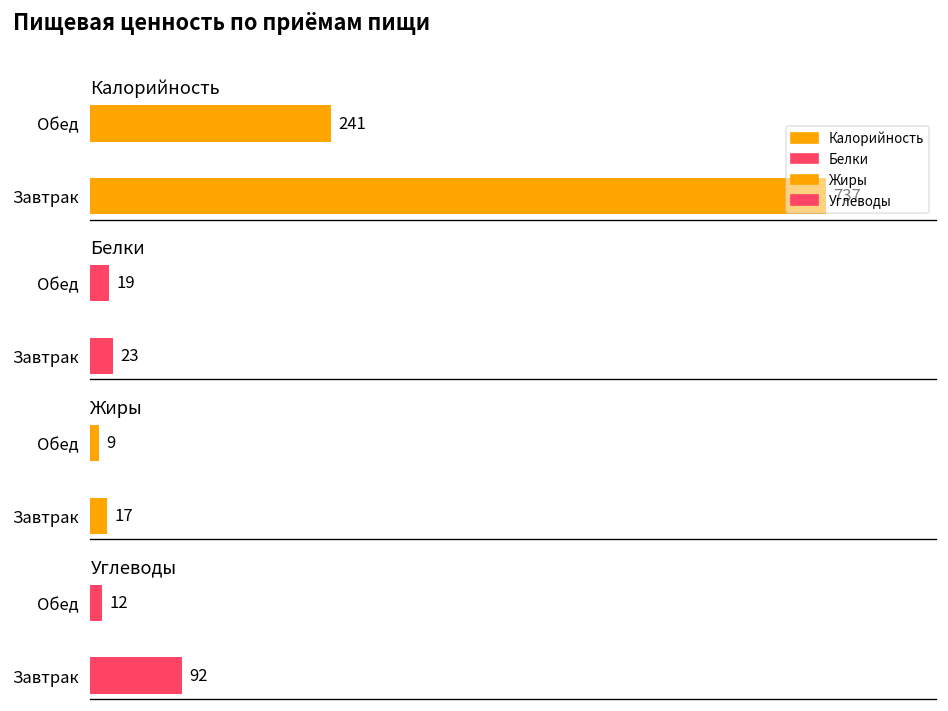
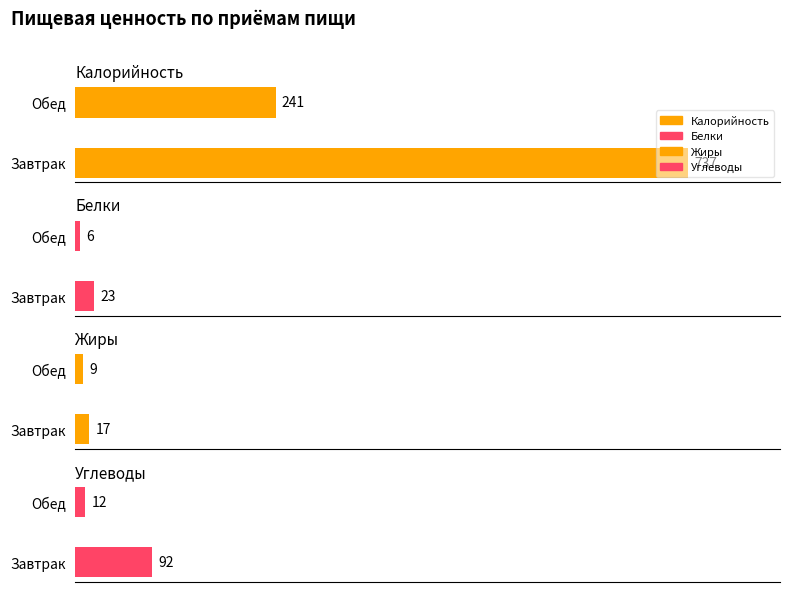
Белки, Обед: 19 -> 6
